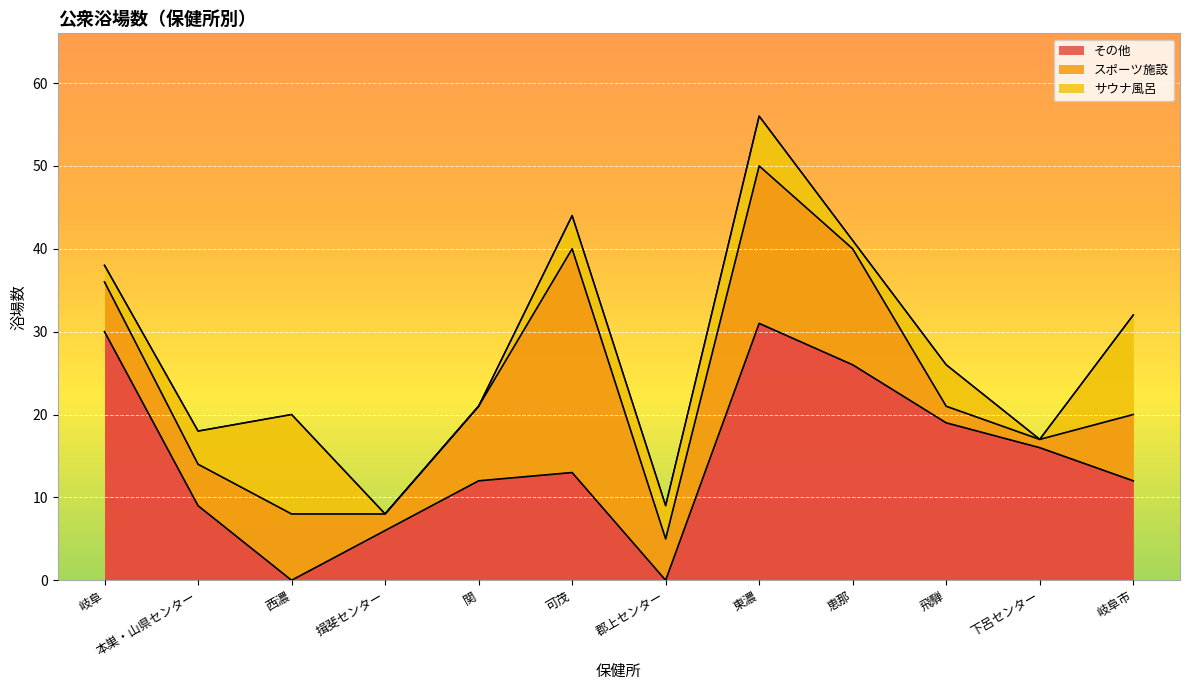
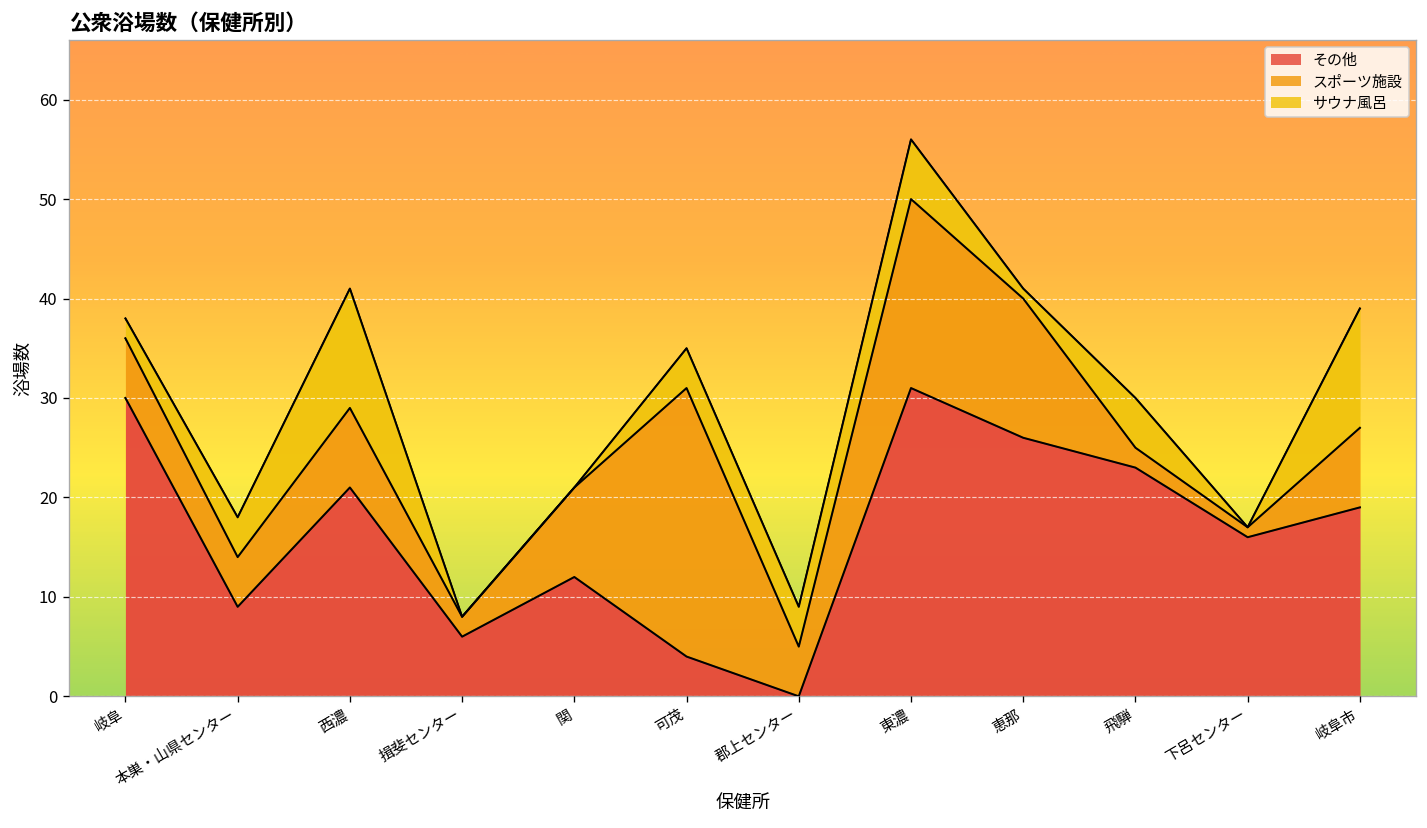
その他, 西濃: 0 -> 21
その他, 可茂: 13 -> 4
その他, 飛騨: 19 -> 23
その他, 岐阜市: 12 -> 19
